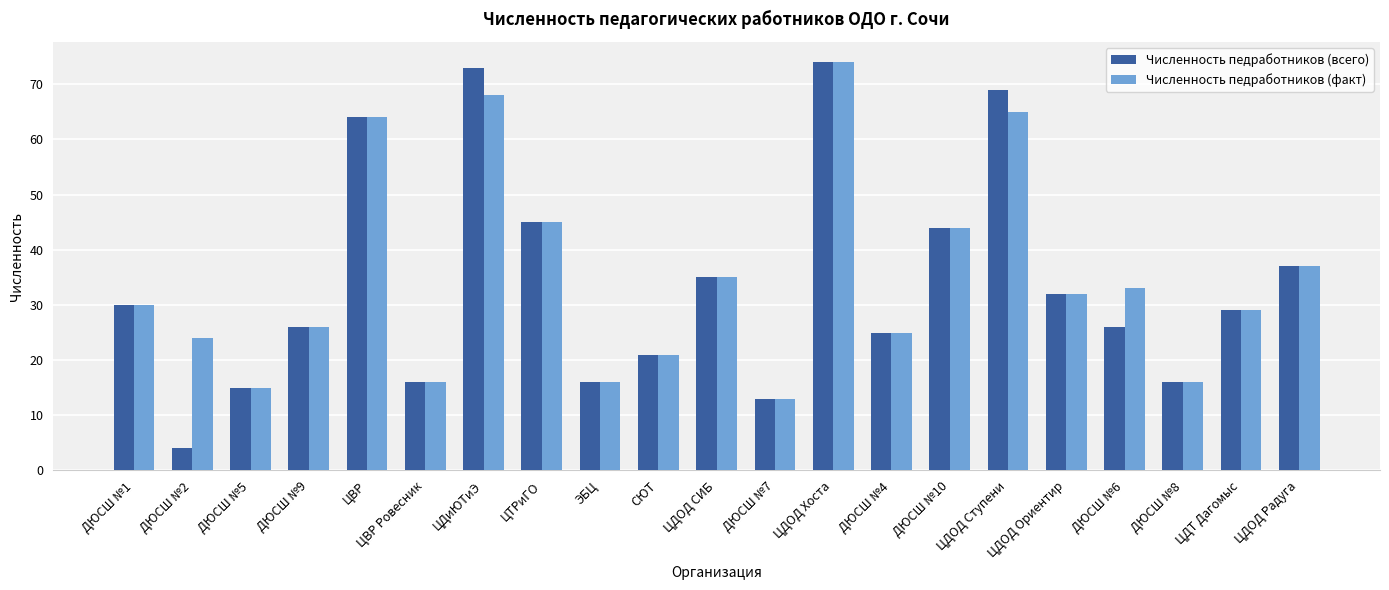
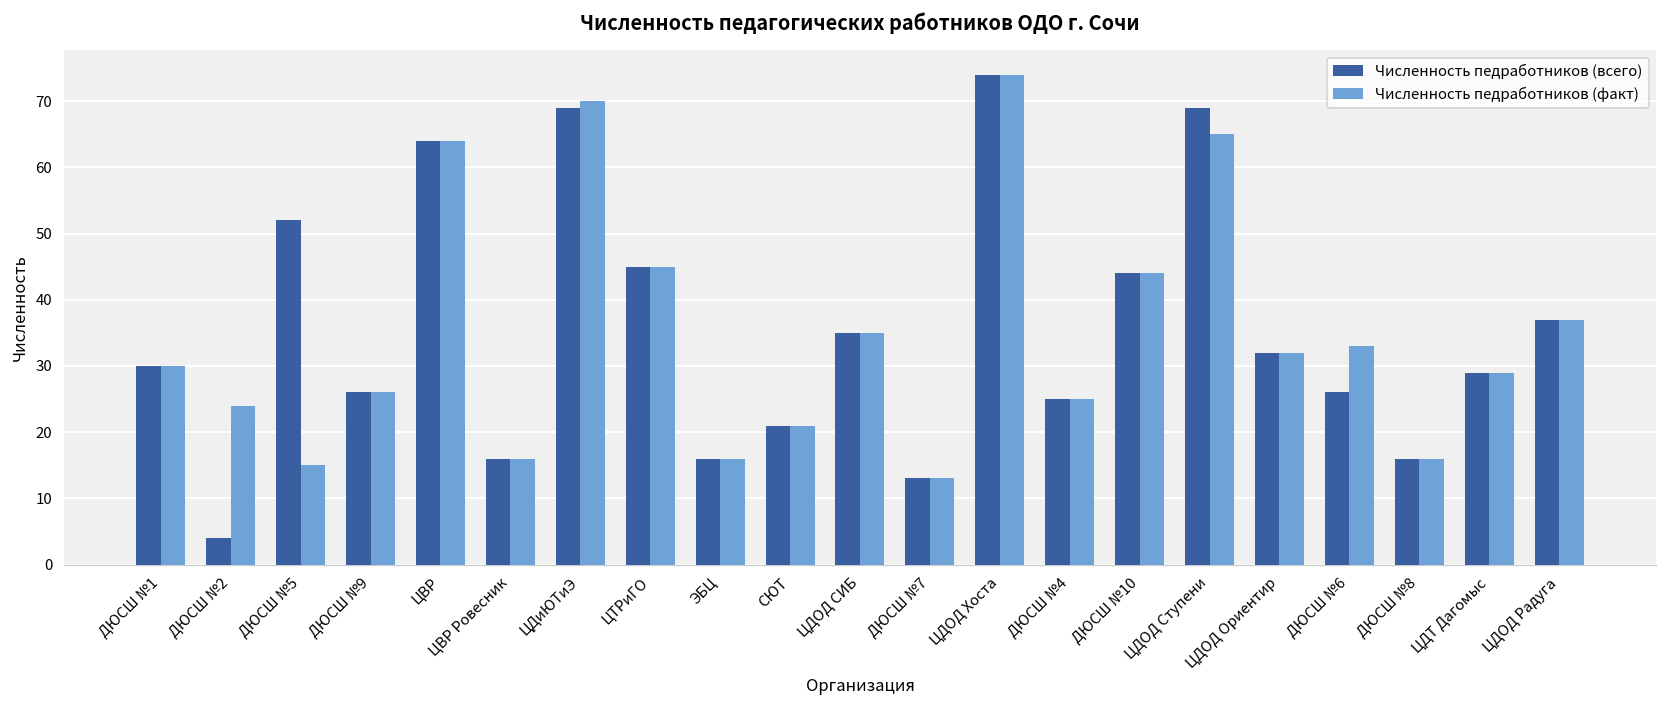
Численность педработников (всего), ДЮСШ №5: 15 -> 52
Численность педработников (всего), ЦДиЮТиЭ: 73 -> 69
Численность педработников (факт), ЦДиЮТиЭ: 68 -> 70
